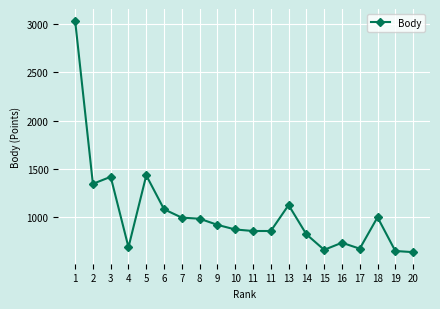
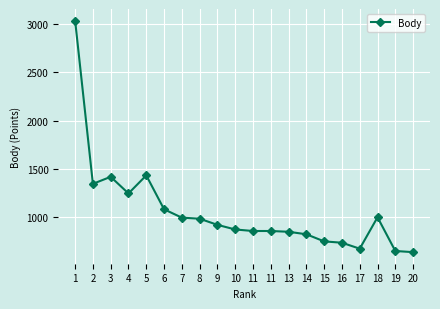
4: 700 -> 1200
13: 1100 -> 800
15: 650 -> 740
